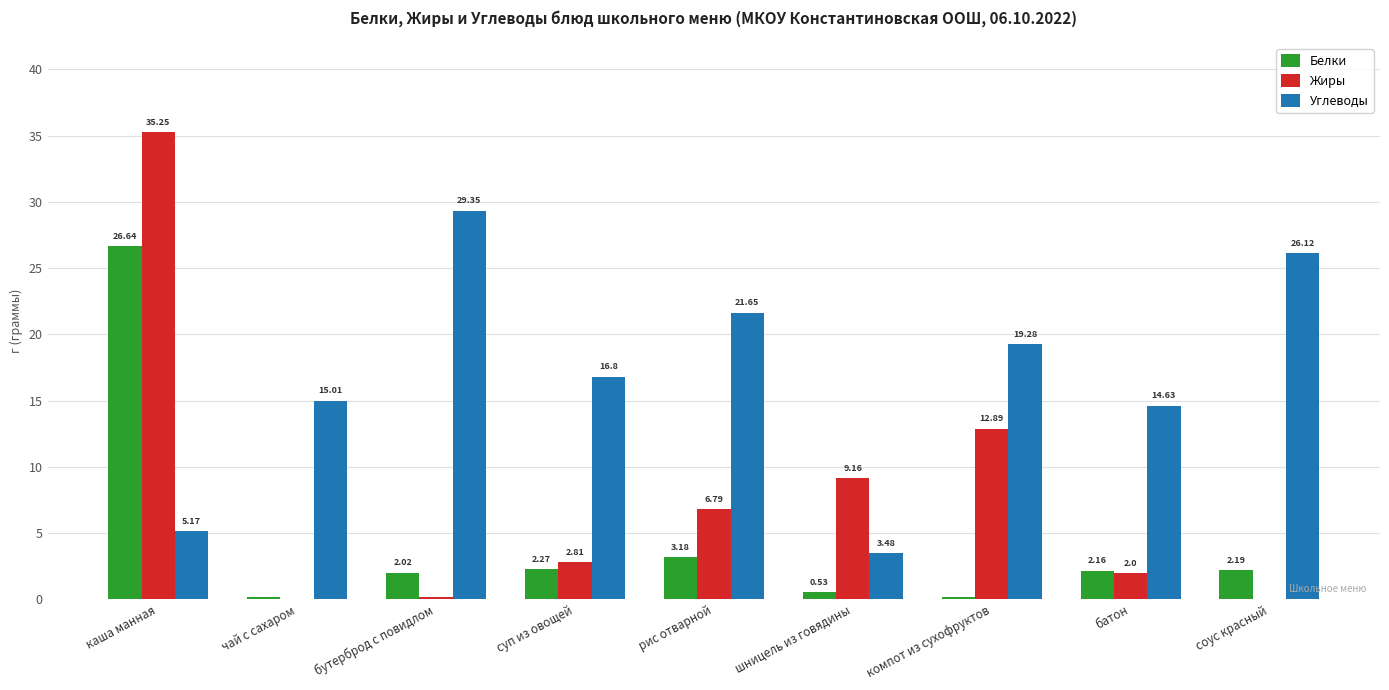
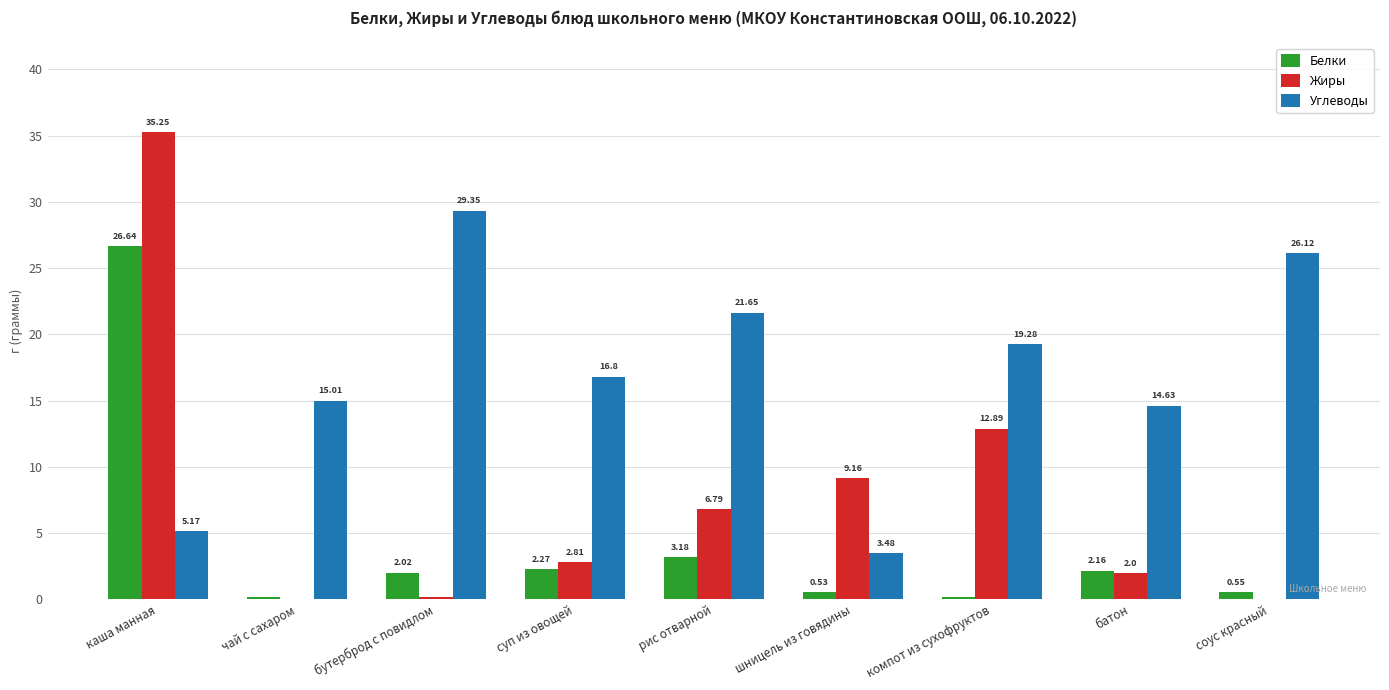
Белки, соус красный: 2.19 -> 0.55
